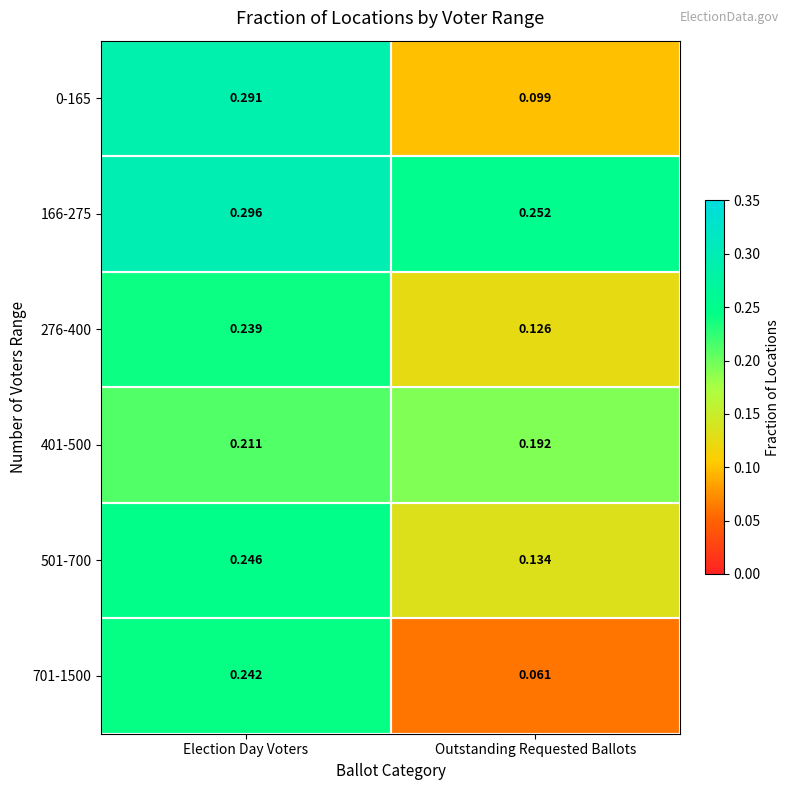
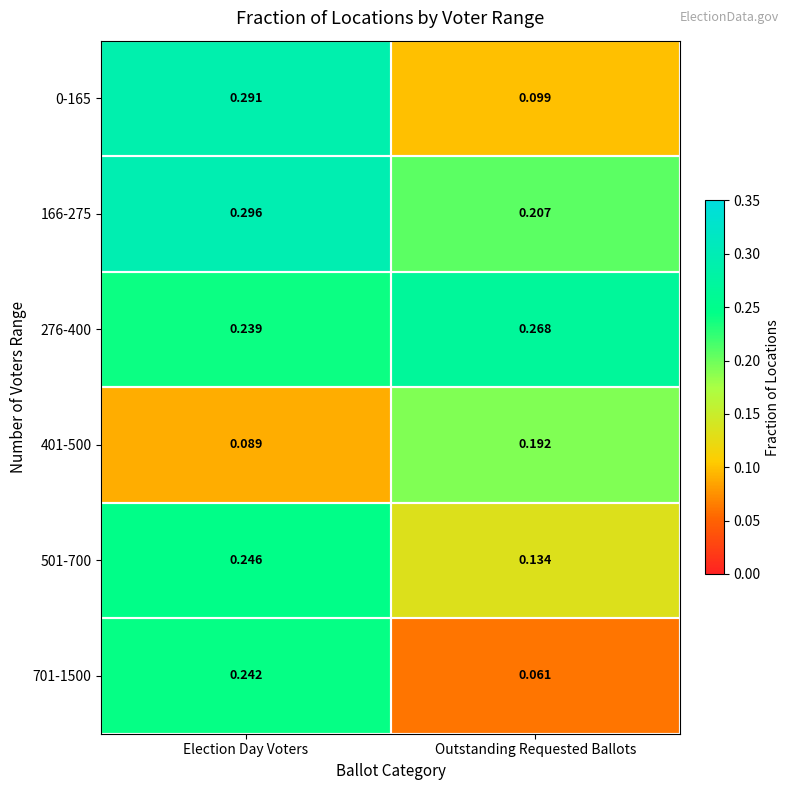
166-275, Outstanding Requested Ballots: 0.252 -> 0.207
276-400, Outstanding Requested Ballots: 0.126 -> 0.268
401-500, Election Day Voters: 0.211 -> 0.089
